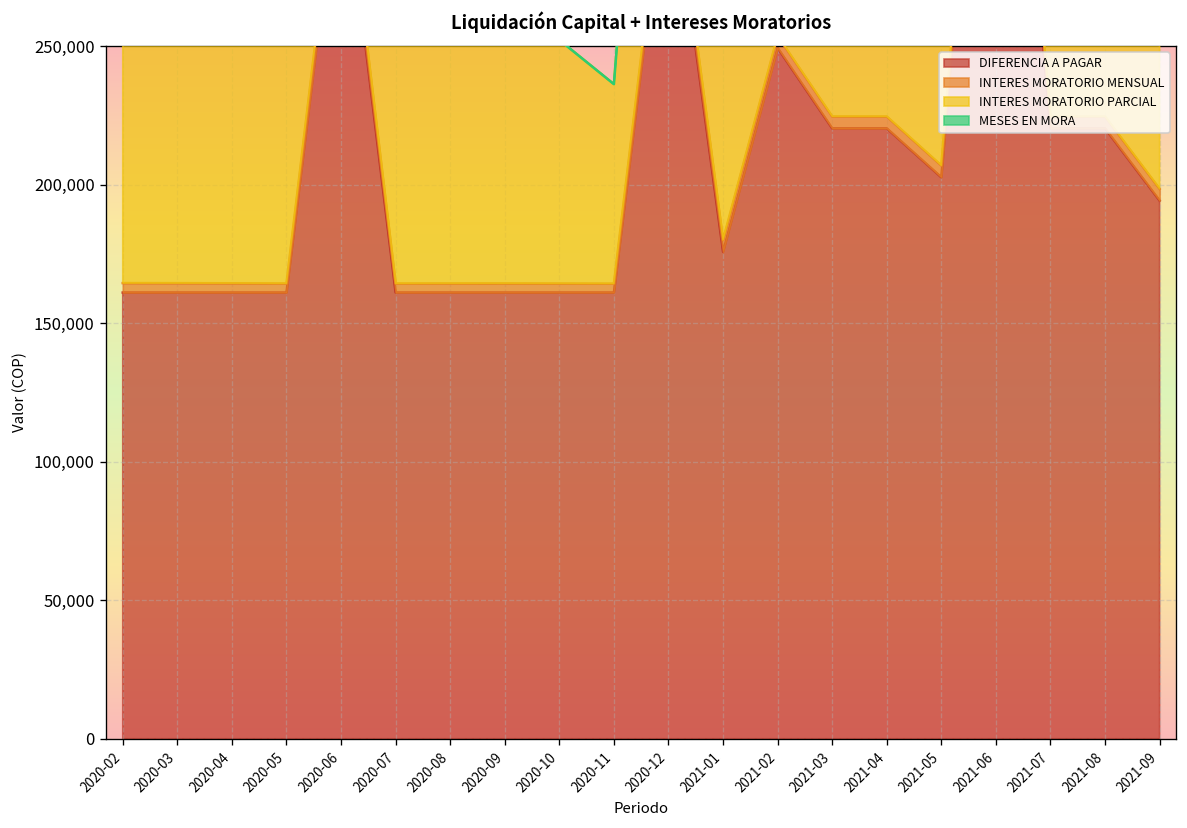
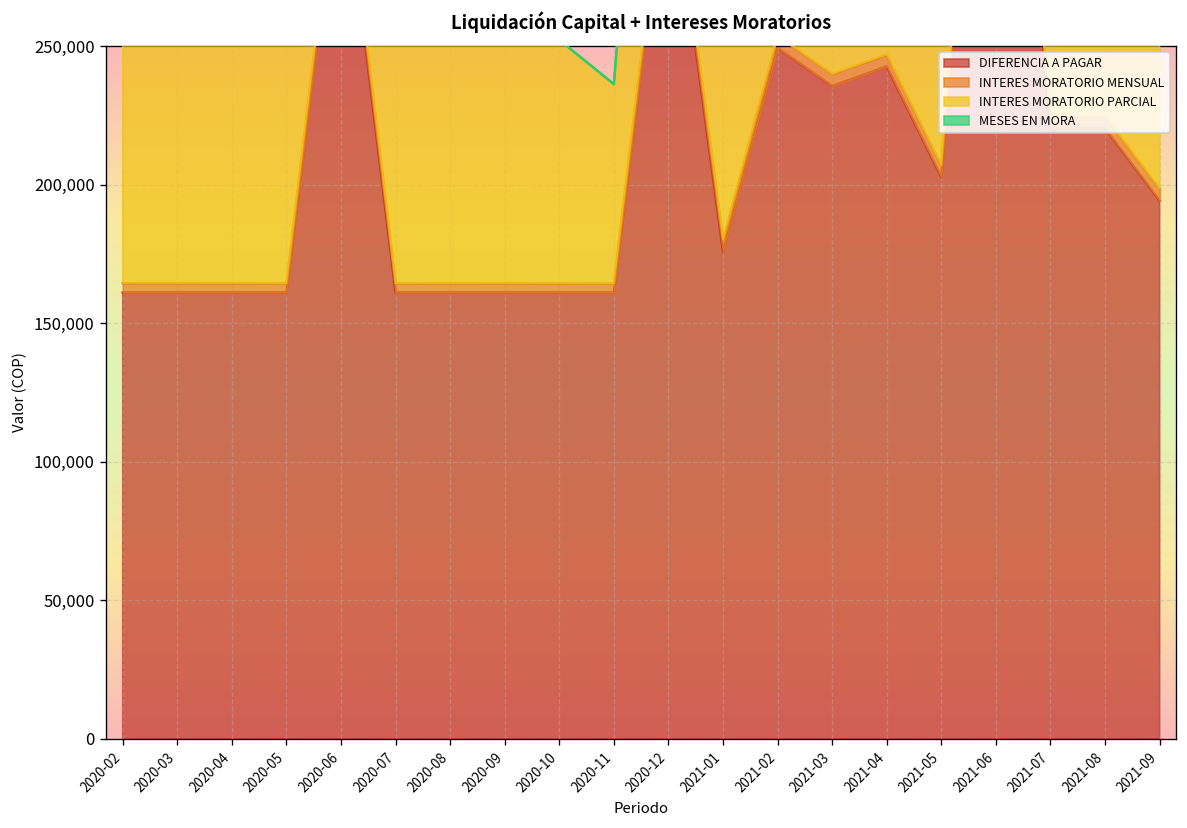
DIFERENCIA A PAGAR, 2021-03: 220,000 -> 236,000
DIFERENCIA A PAGAR, 2021-04: 220,000 -> 243,000
